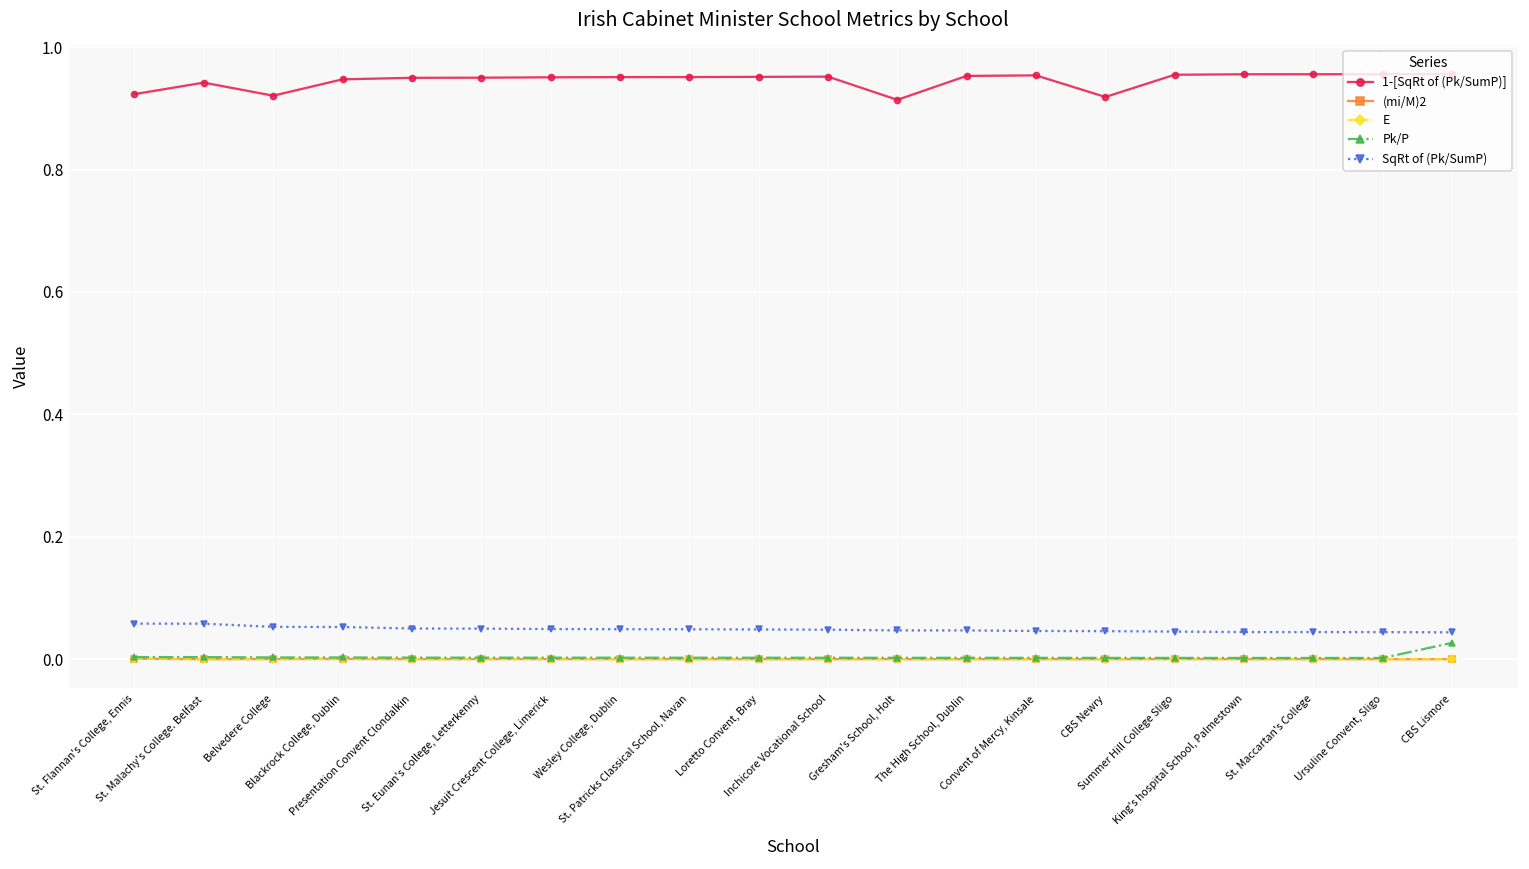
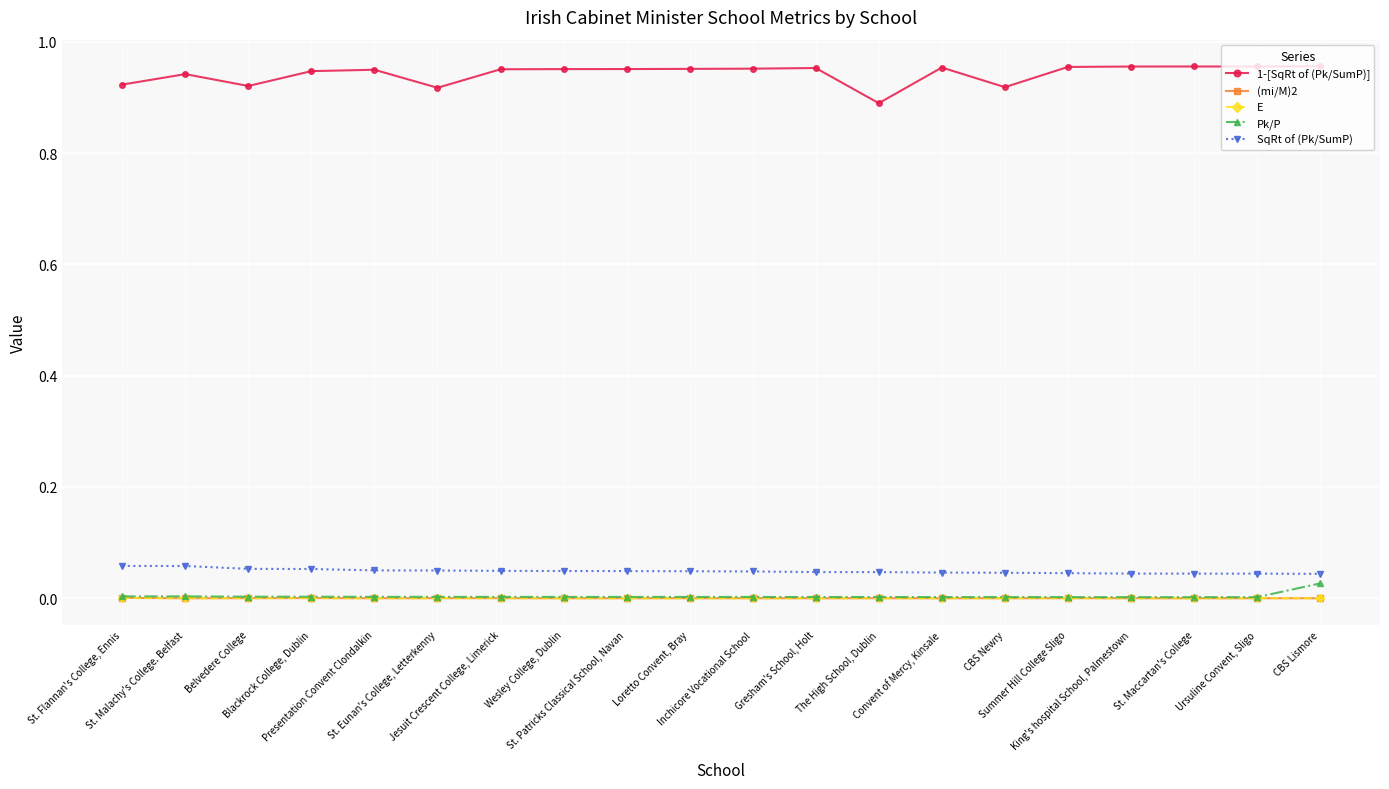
1-[SqRt of (Pk/SumP)], St. Eunan's College, Letterkenny: 0.95 -> 0.92
1-[SqRt of (Pk/SumP)], Gresham's School, Holt: 0.91 -> 0.95
1-[SqRt of (Pk/SumP)], The High School, Dublin: 0.95 -> 0.89
